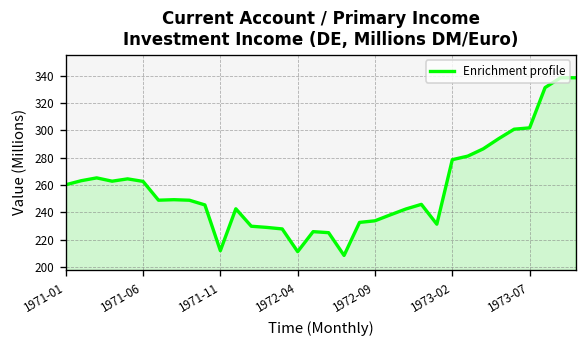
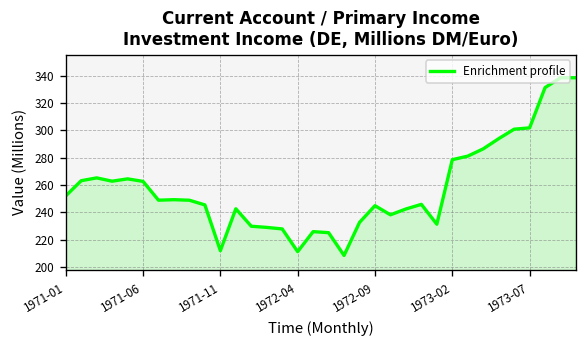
1971-01: 260 -> 252
1972-09: 234 -> 245
